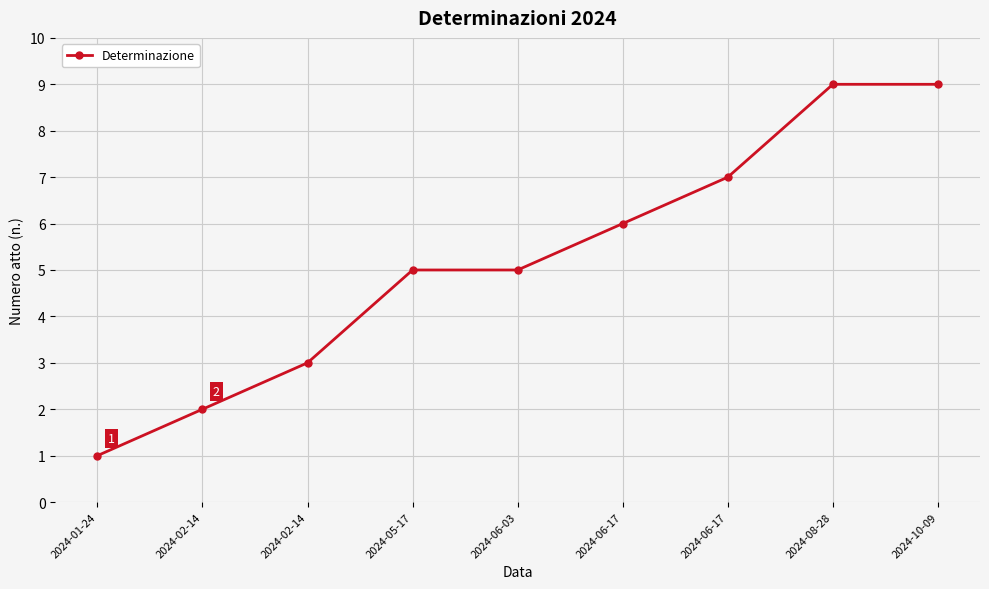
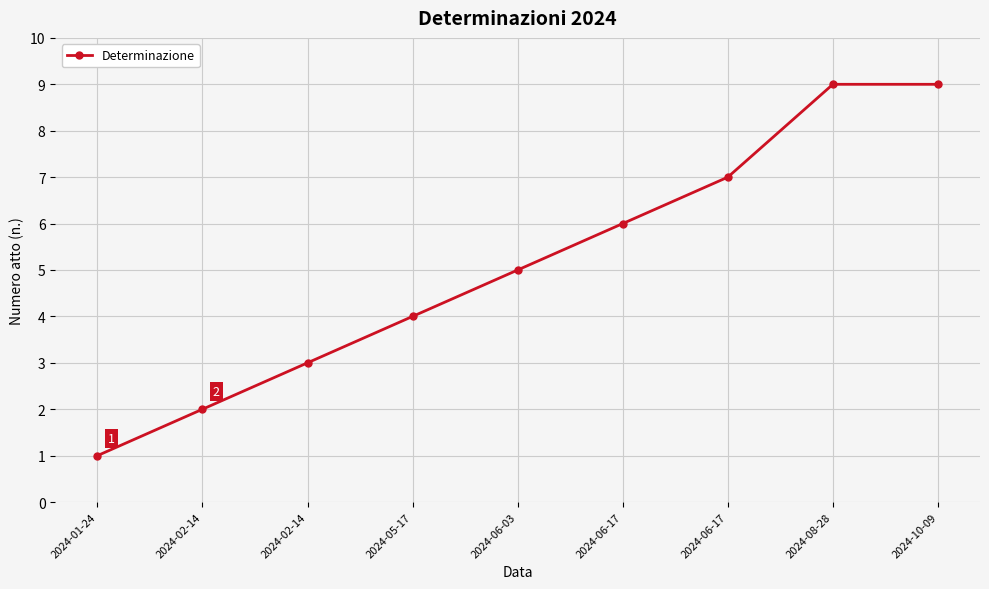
2024-05-17: 5 -> 4
